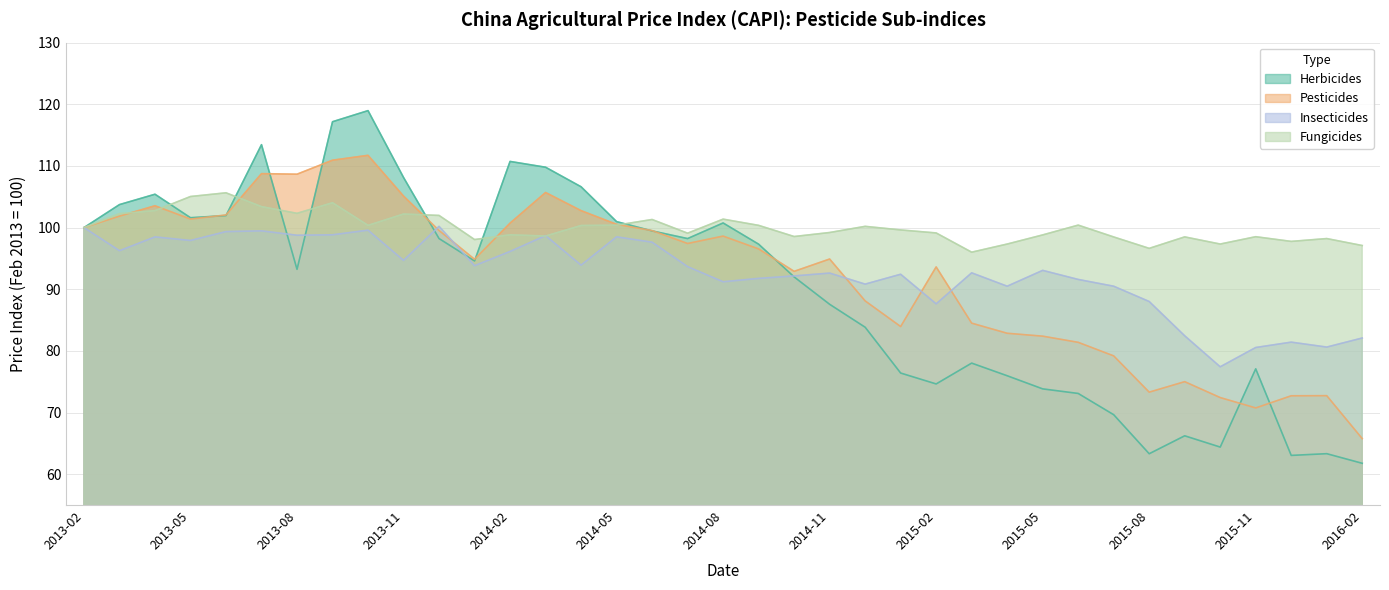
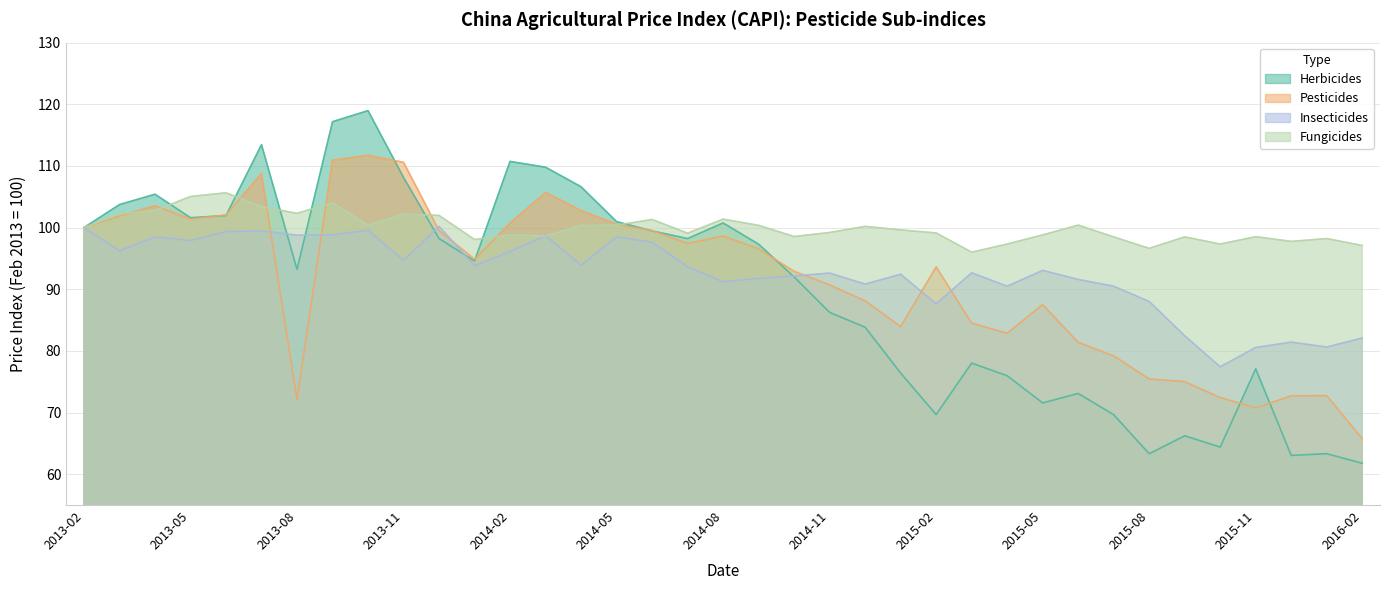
Pesticides, 2013-08: 109 -> 72
Pesticides, 2013-11: 105 -> 111
Herbicides, 2014-11: 88 -> 86
Pesticides, 2014-11: 95 -> 91
Herbicides, 2015-02: 75 -> 70
Herbicides, 2015-05: 74 -> 72
Pesticides, 2015-05: 82 -> 88
Pesticides, 2015-08: 73 -> 75
